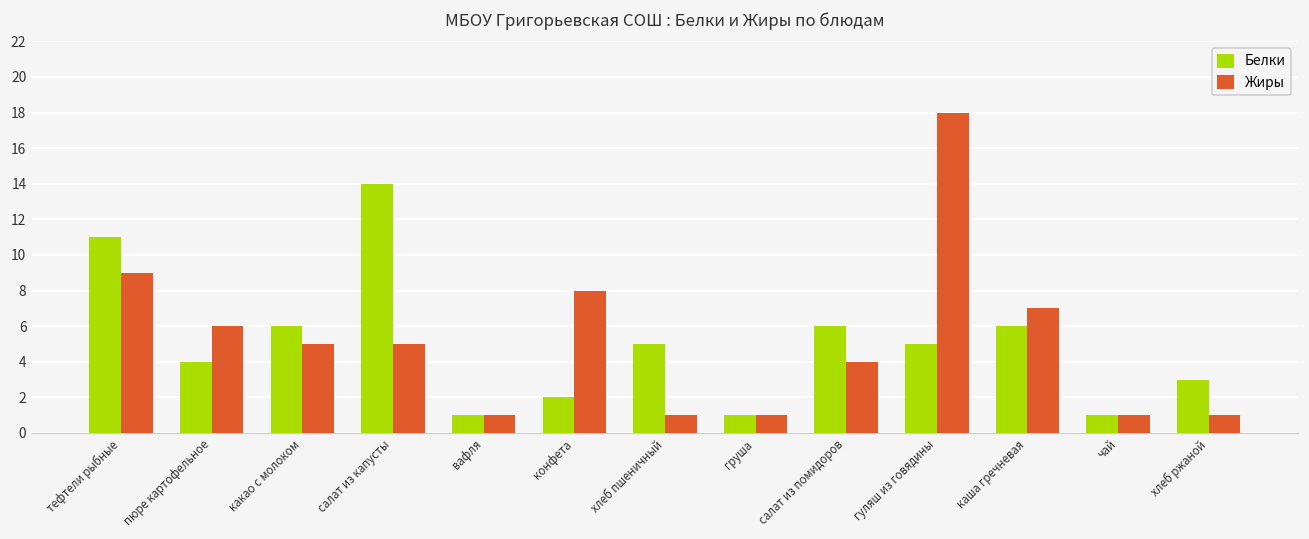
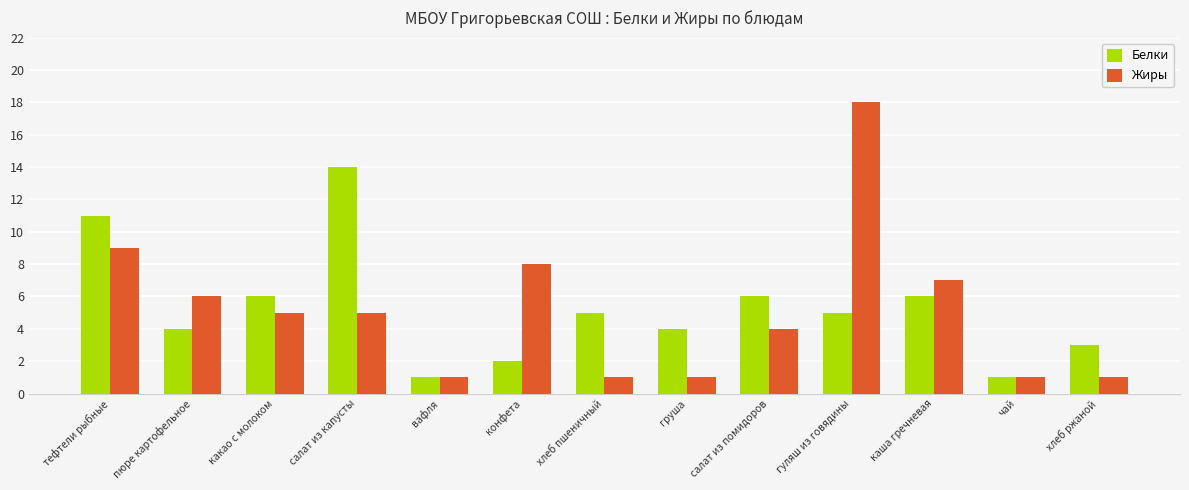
Белки, груша: 1 -> 4
